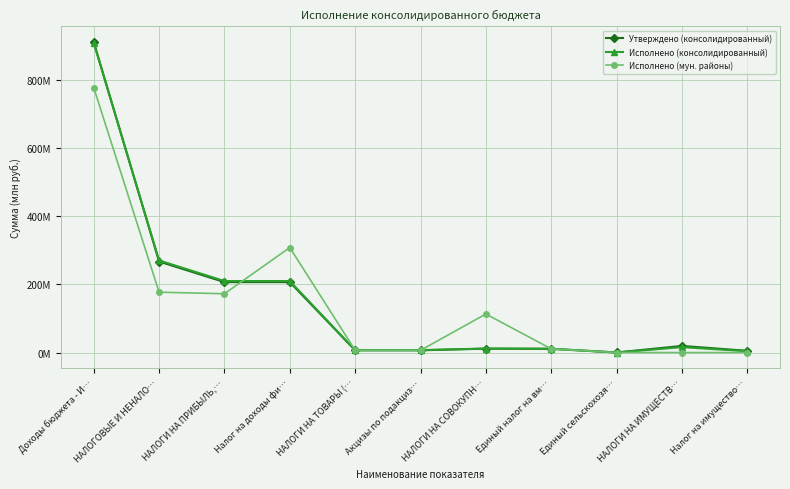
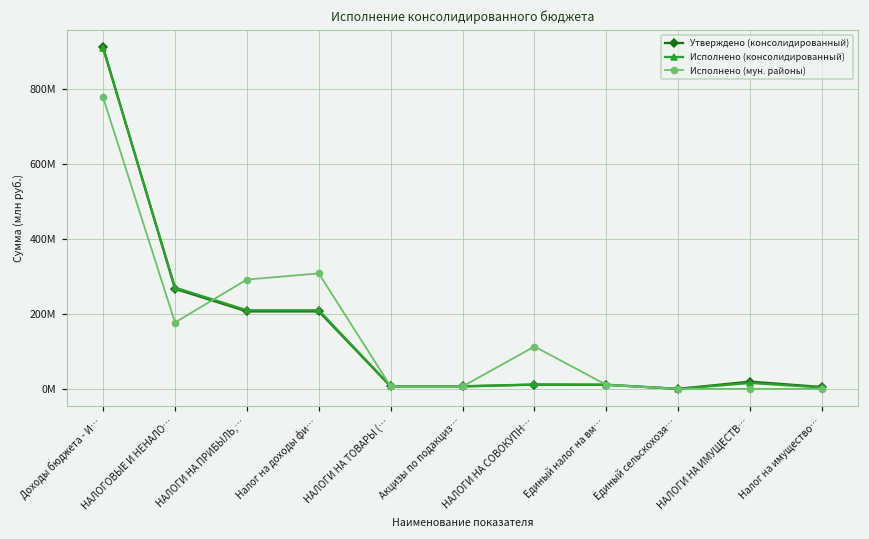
Исполнено (мун. районы), НАЛОГИ НА ПРИБЫЛЬ,…: 170000000 -> 290000000
